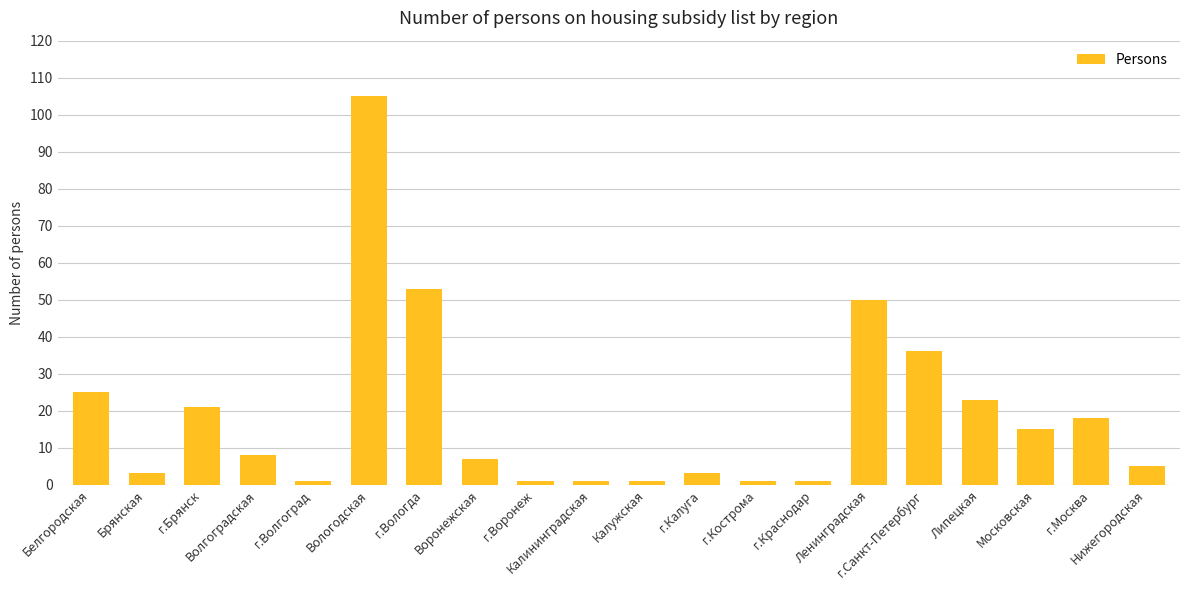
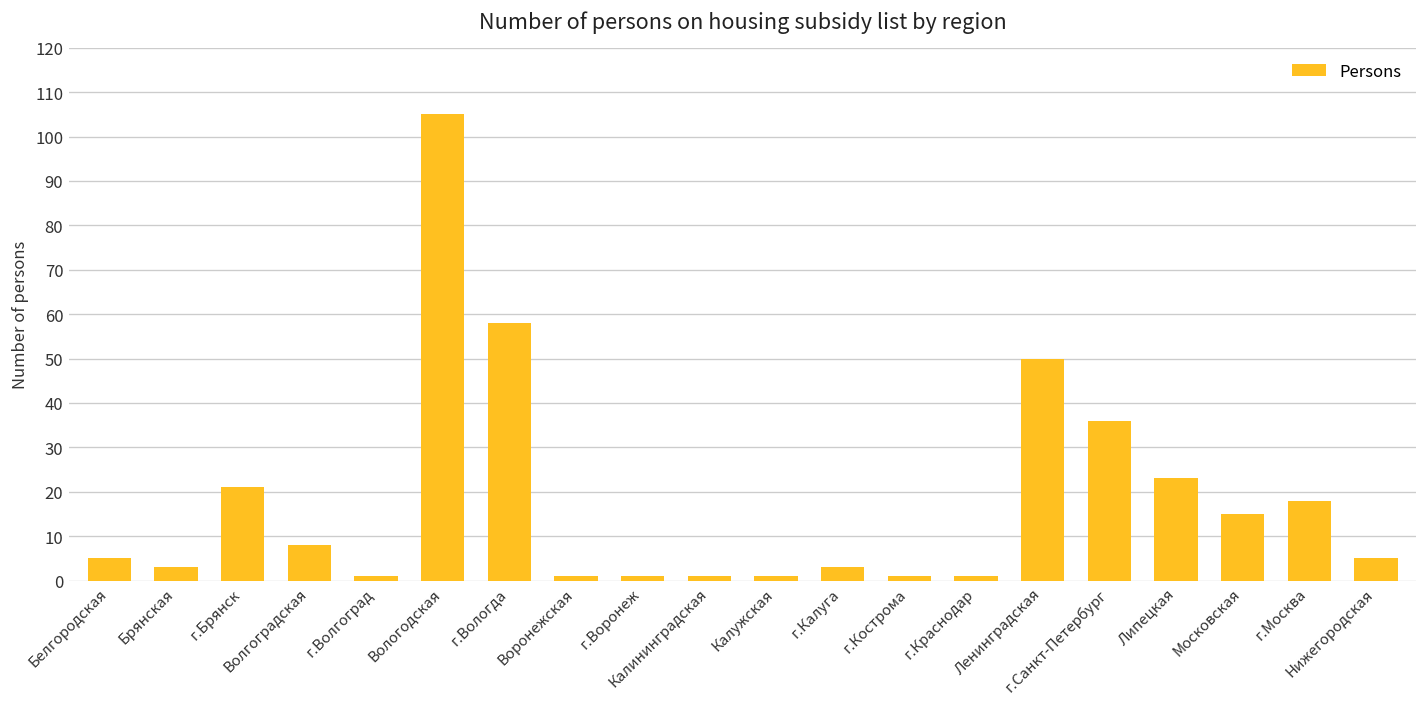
Белгородская: 25 -> 5
г.Вологда: 53 -> 58
Воронежская: 7 -> 1
